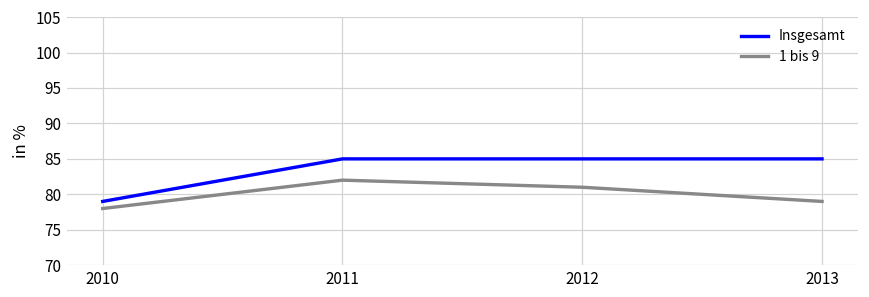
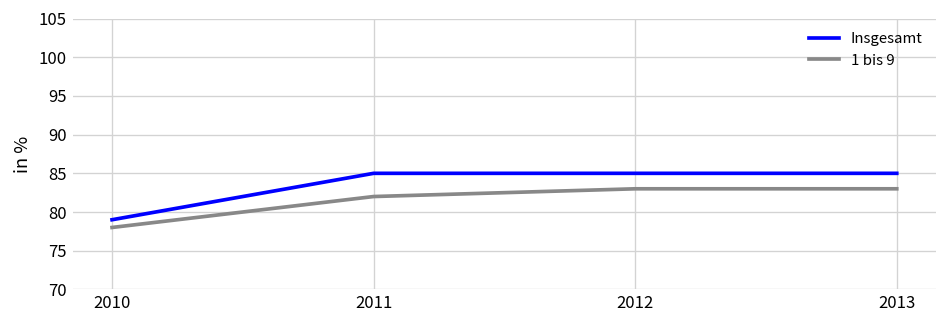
1 bis 9, 2012: 81 -> 83
1 bis 9, 2013: 79 -> 83
